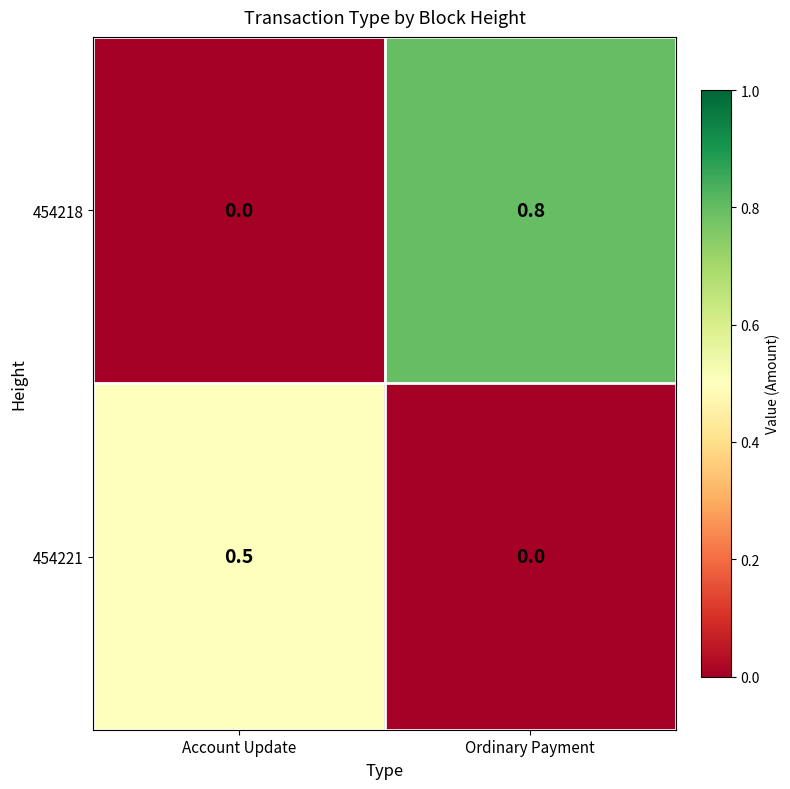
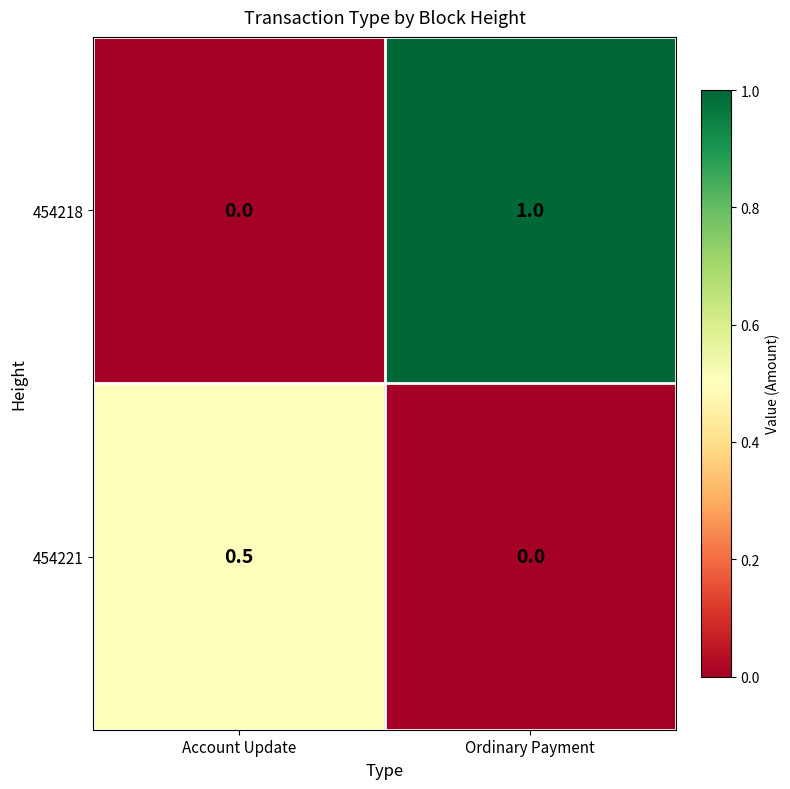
454218, Ordinary Payment: 0.8 -> 1.0
